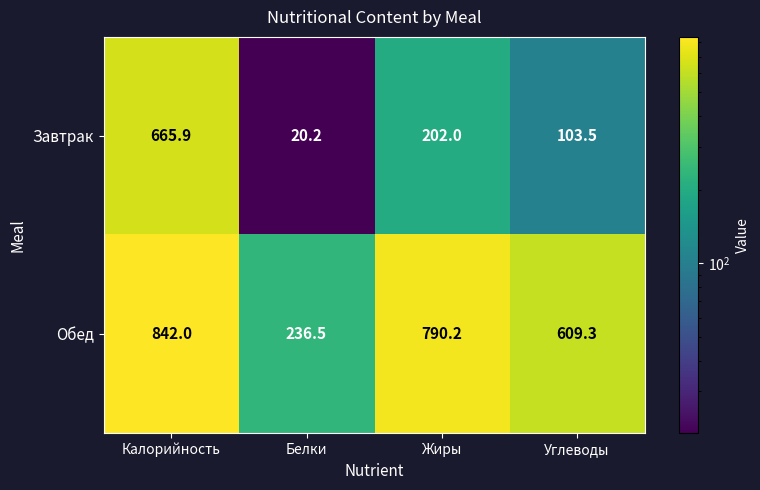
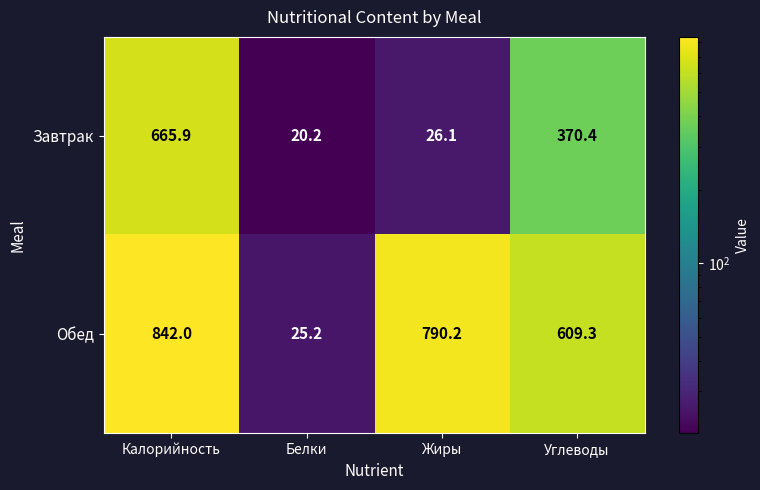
Завтрак, Жиры: 202.0 -> 26.1
Завтрак, Углеводы: 103.5 -> 370.4
Обед, Белки: 236.5 -> 25.2
